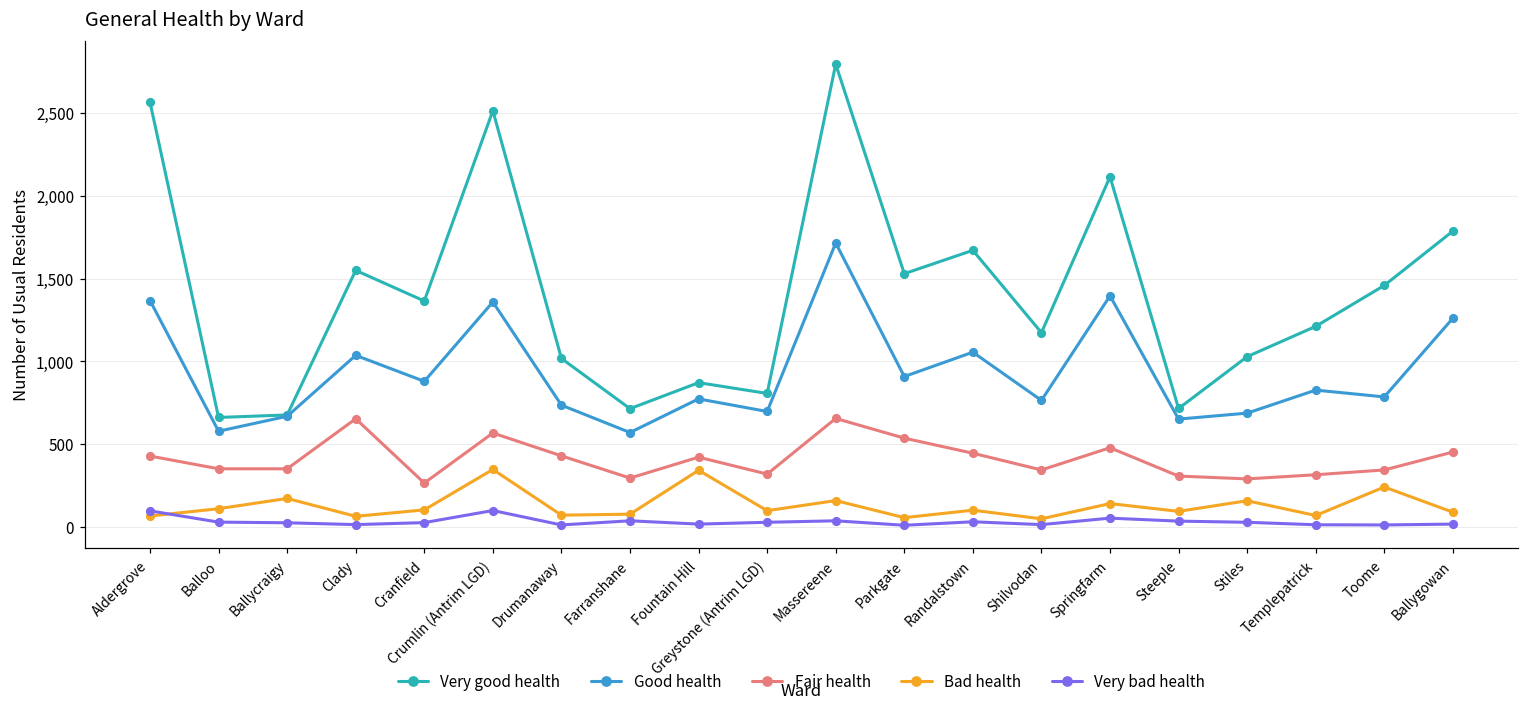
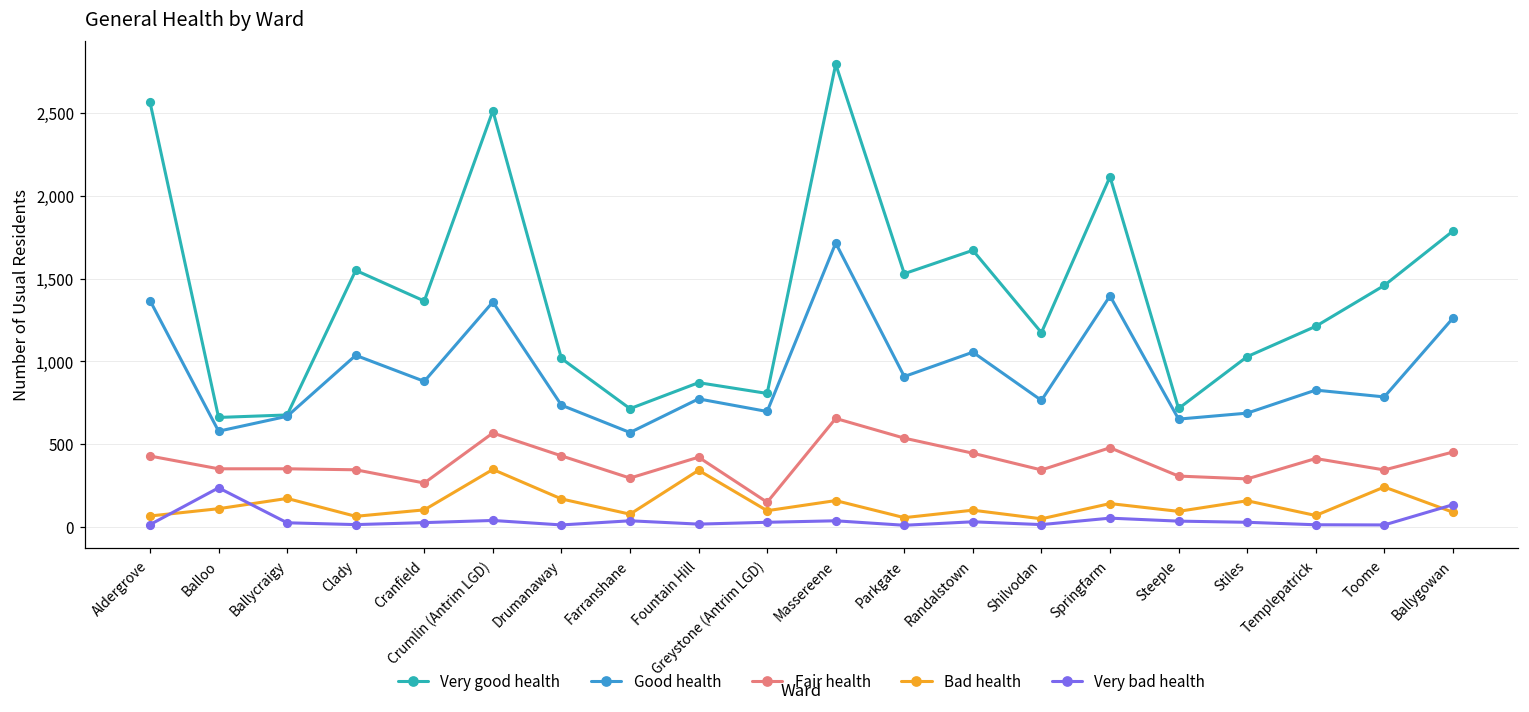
Very bad health, Aldergrove: 100 -> 20
Very bad health, Balloo: 30 -> 240
Fair health, Clady: 650 -> 350
Very bad health, Crumlin (Antrim LGD): 100 -> 40
Bad health, Drumanaway: 70 -> 170
Fair health, Greystone (Antrim LGD): 320 -> 150
Fair health, Templepatrick: 320 -> 410
Very bad health, Ballygowan: 20 -> 140
